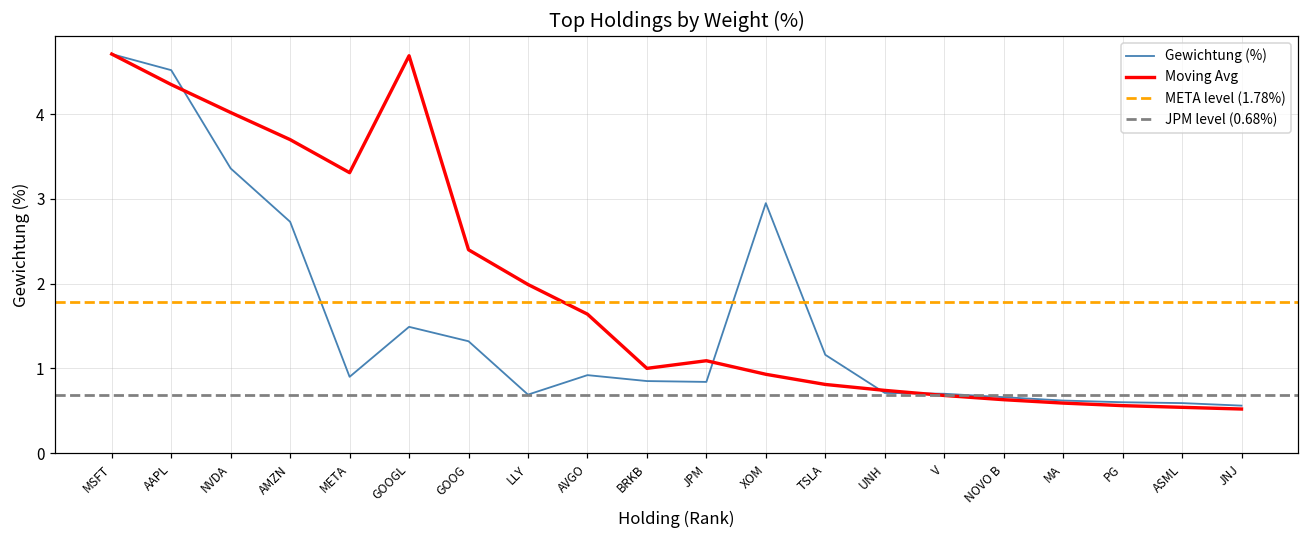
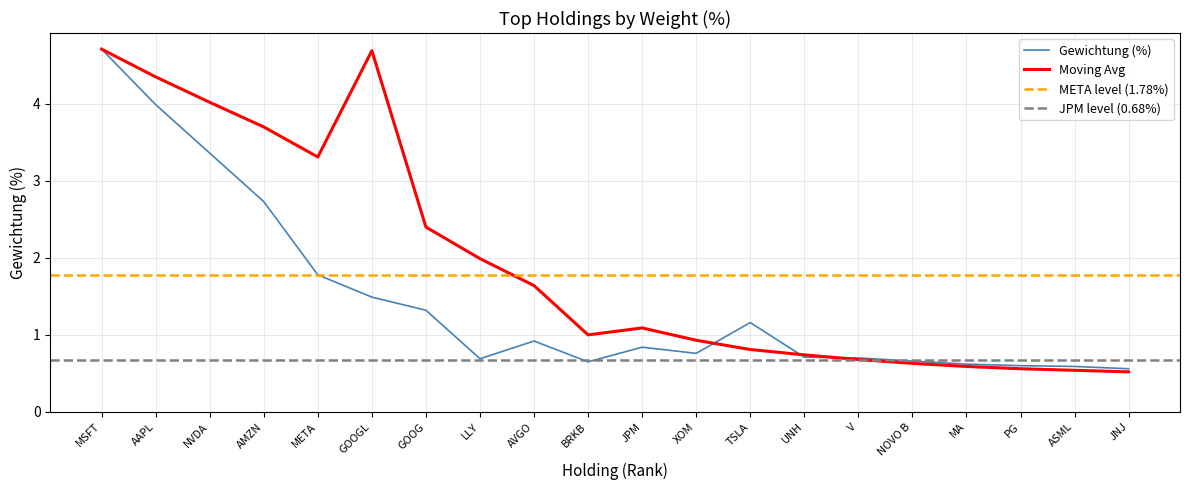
Gewichtung (%), AAPL: 4.5 -> 4.0
Gewichtung (%), META: 0.9 -> 1.8
Gewichtung (%), BRKB: 0.9 -> 0.7
Gewichtung (%), XOM: 3.0 -> 0.8
